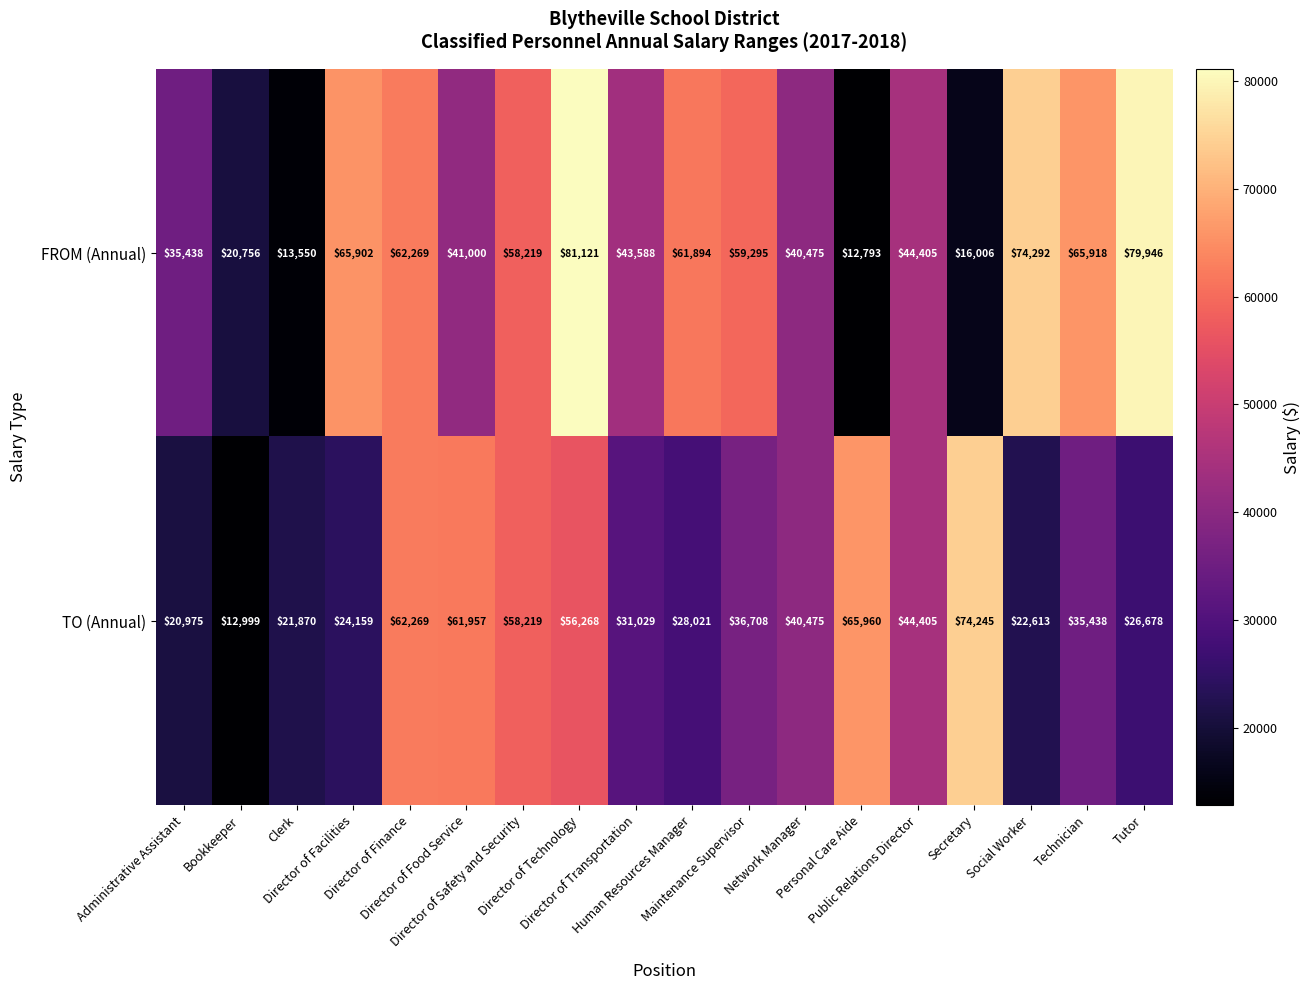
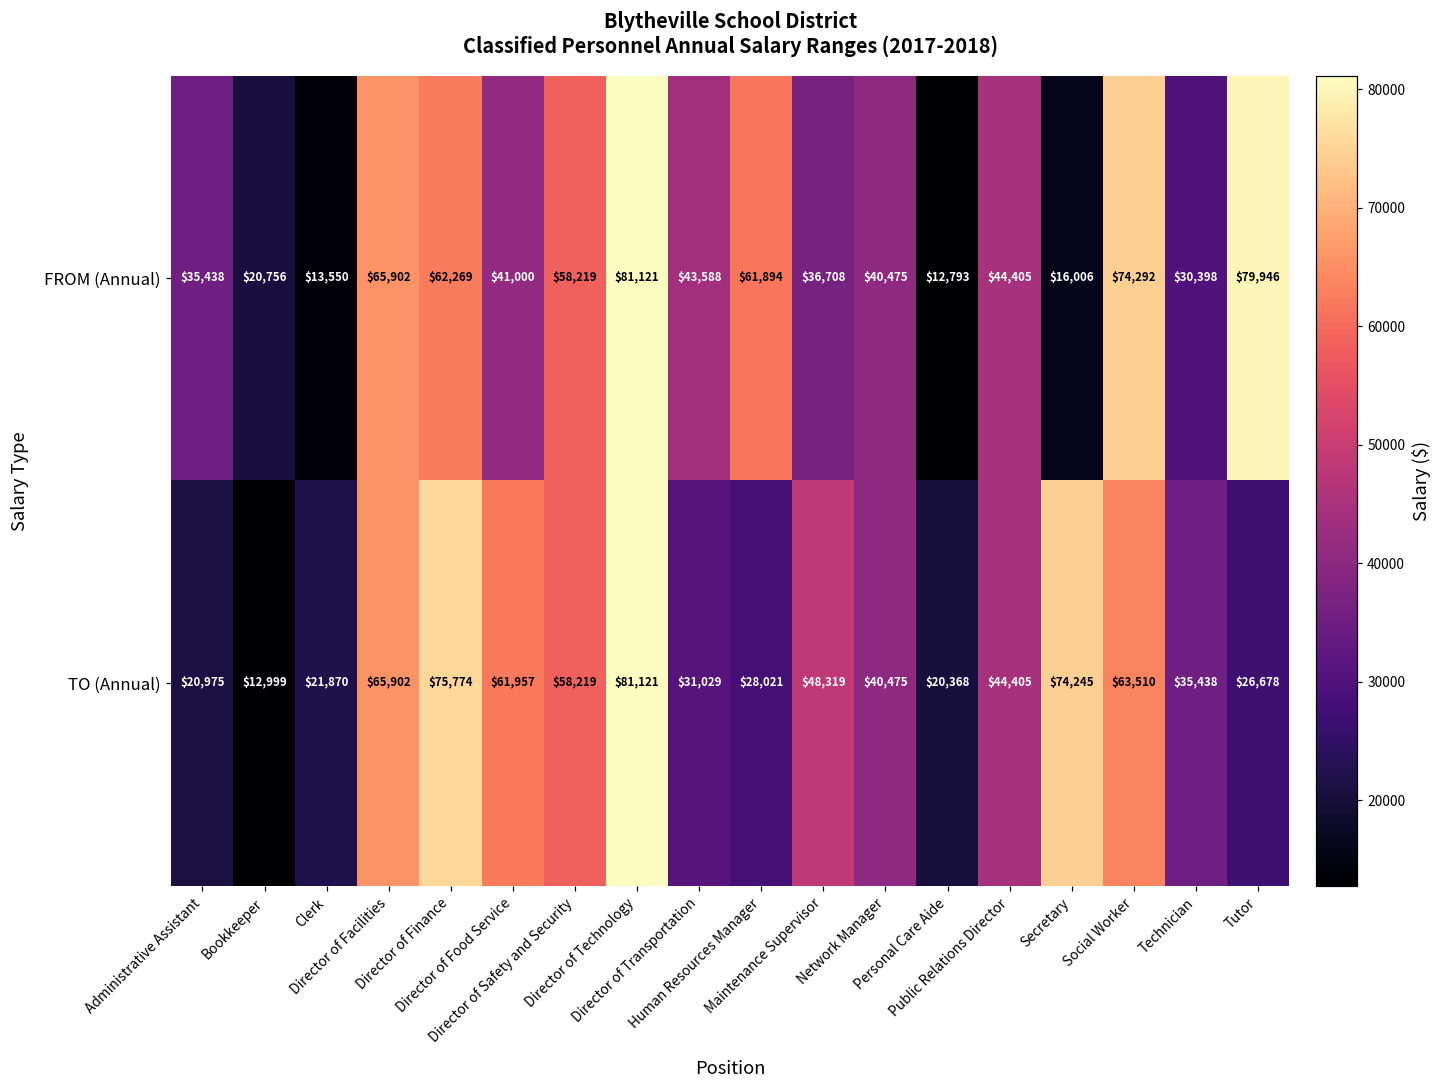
FROM (Annual), Maintenance Supervisor: $59,295 -> $36,708
FROM (Annual), Technician: $65,918 -> $30,398
TO (Annual), Director of Facilities: $24,159 -> $65,902
TO (Annual), Director of Finance: $62,269 -> $75,774
TO (Annual), Director of Technology: $56,268 -> $81,121
TO (Annual), Maintenance Supervisor: $36,708 -> $48,319
TO (Annual), Personal Care Aide: $65,960 -> $20,368
TO (Annual), Social Worker: $22,613 -> $63,510
